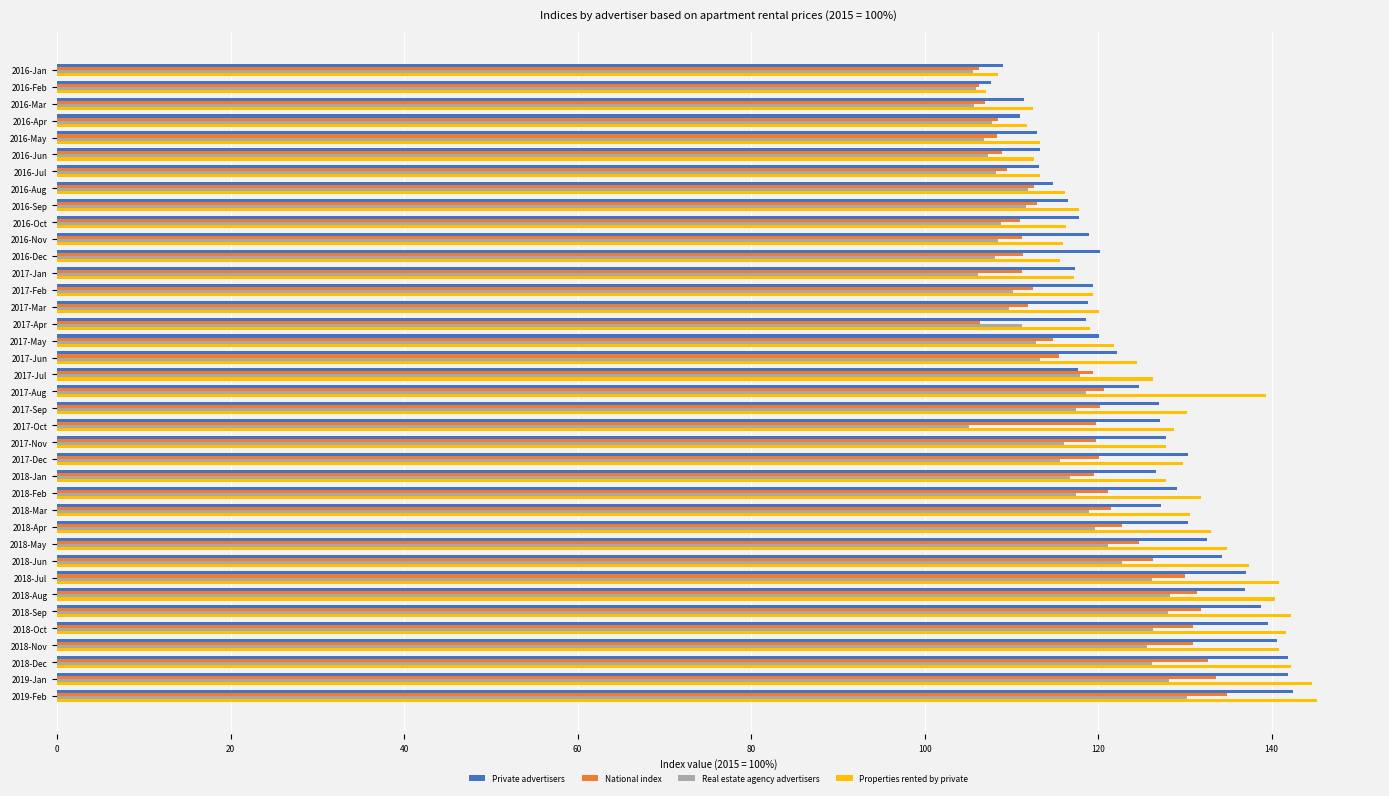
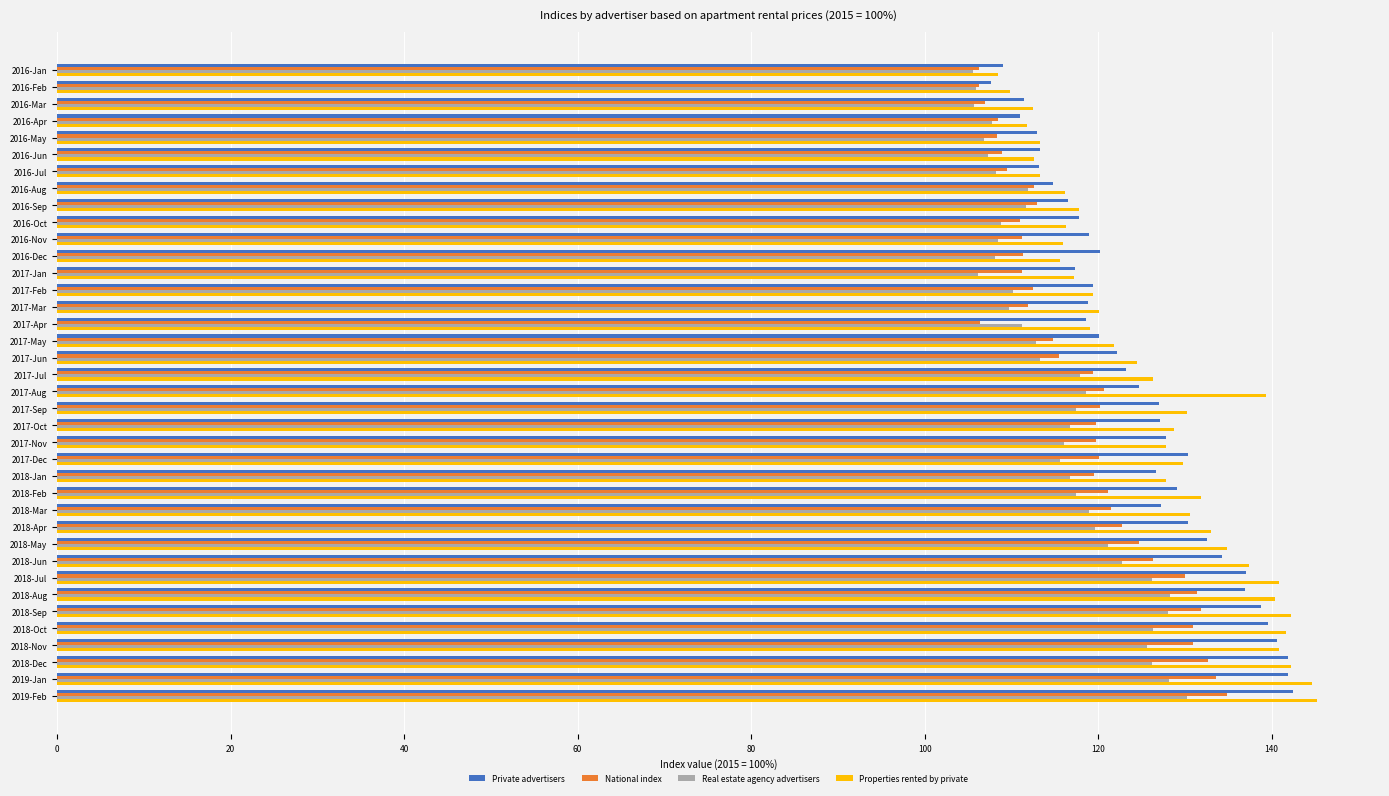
Properties rented by private, 2016-Feb: 107 -> 110
Private advertisers, 2017-Jul: 118 -> 123
Real estate agency advertisers, 2017-Oct: 105 -> 117
